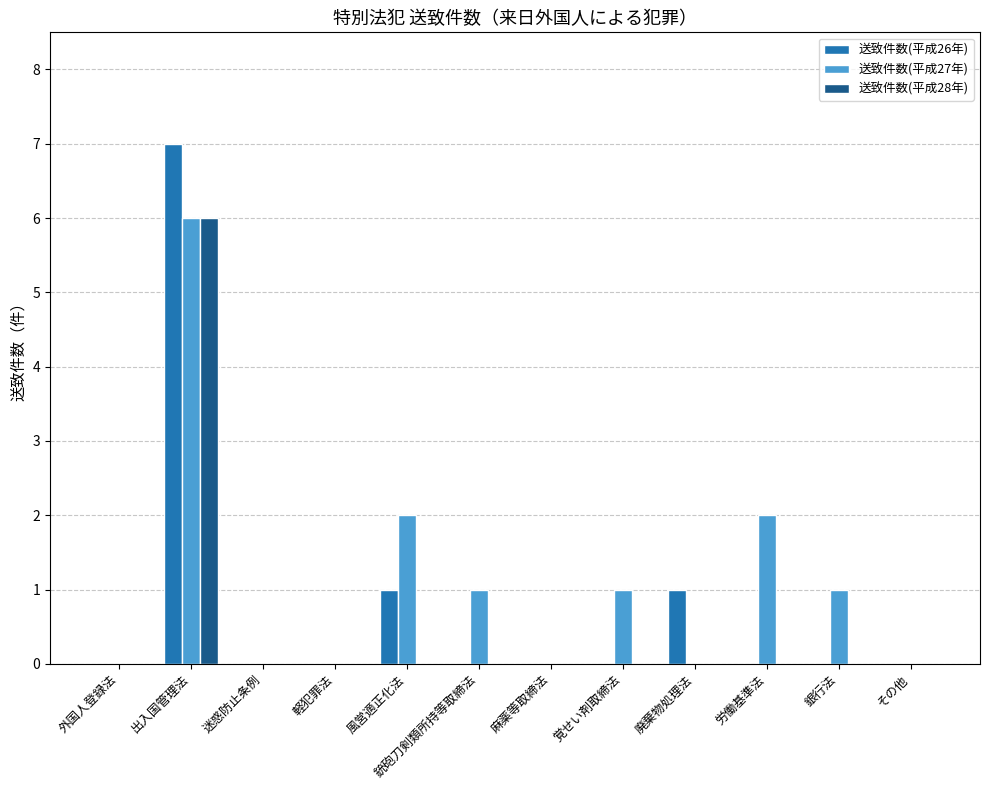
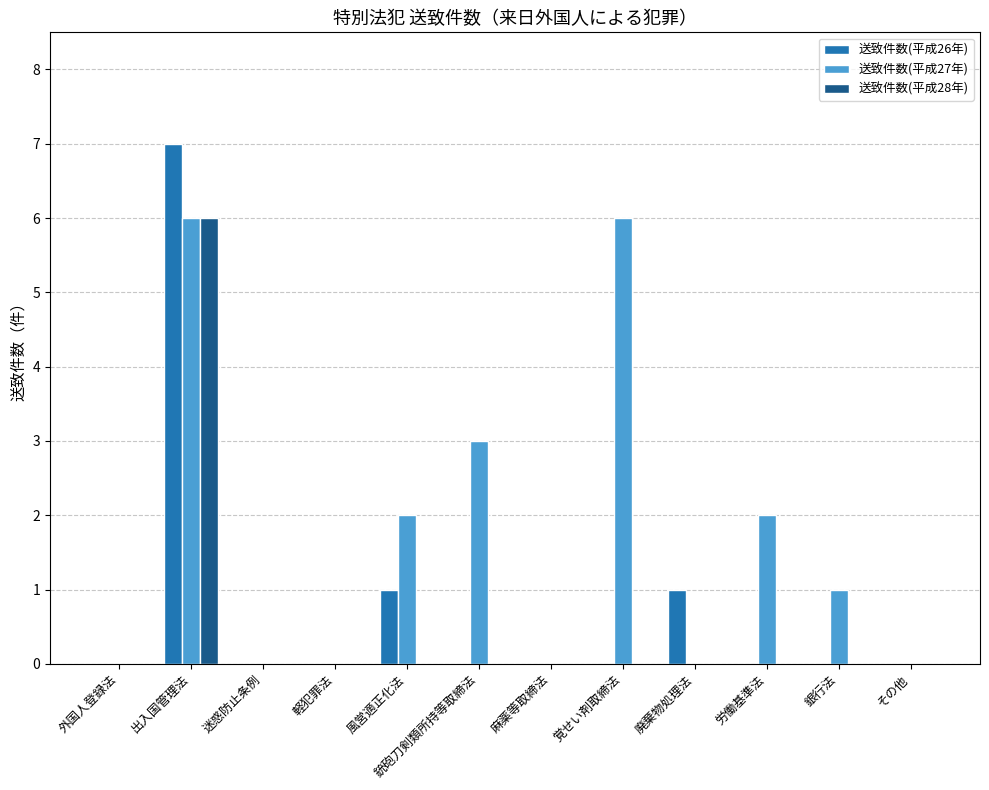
送致件数(平成27年), 銃砲刀剣類所持等取締法: 1 -> 3
送致件数(平成27年), 覚せい剤取締法: 1 -> 6
